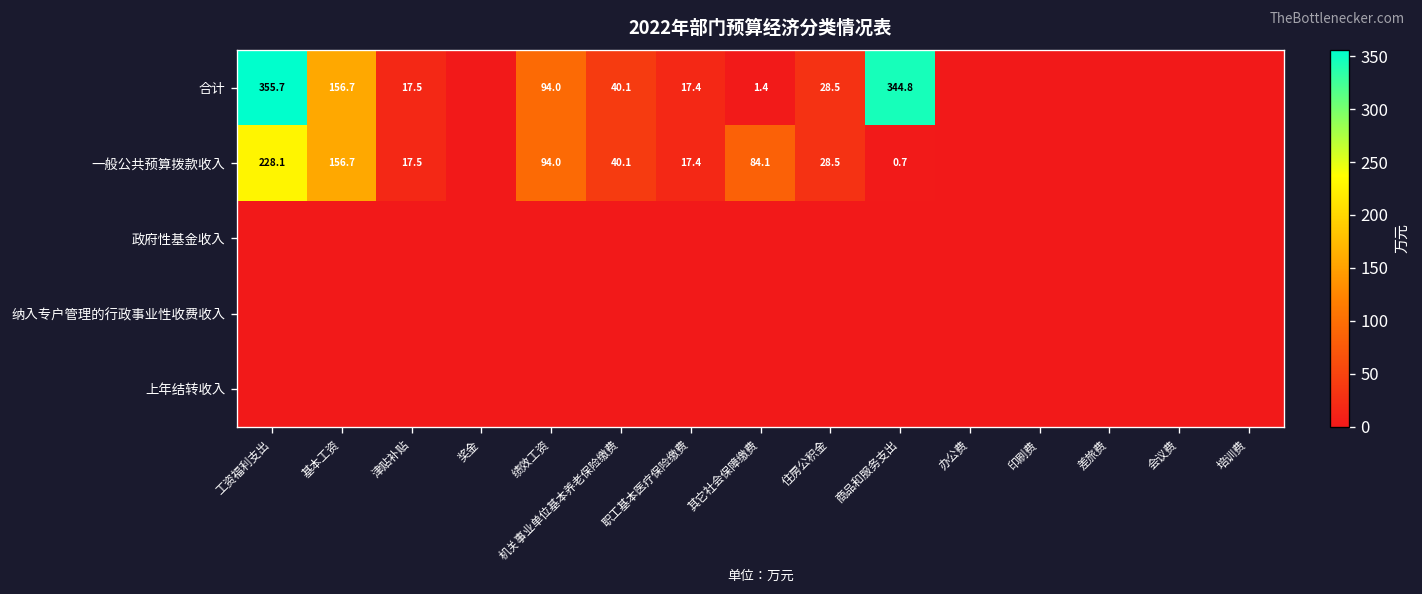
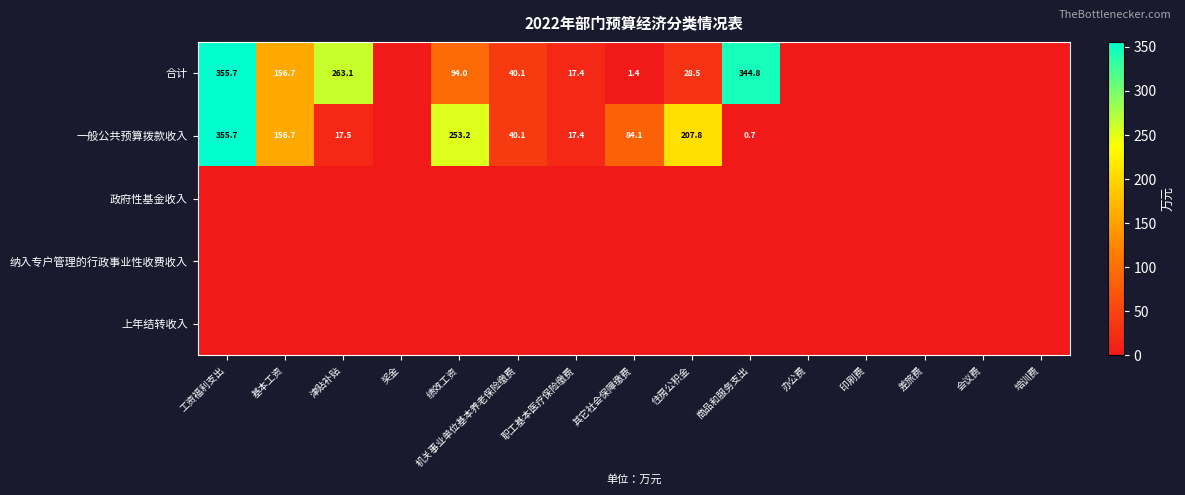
合计, 津贴补贴: 17.5 -> 263.1
一般公共预算拨款收入, 工资福利支出: 228.1 -> 355.7
一般公共预算拨款收入, 绩效工资: 94.0 -> 253.2
一般公共预算拨款收入, 住房公积金: 28.5 -> 207.8
